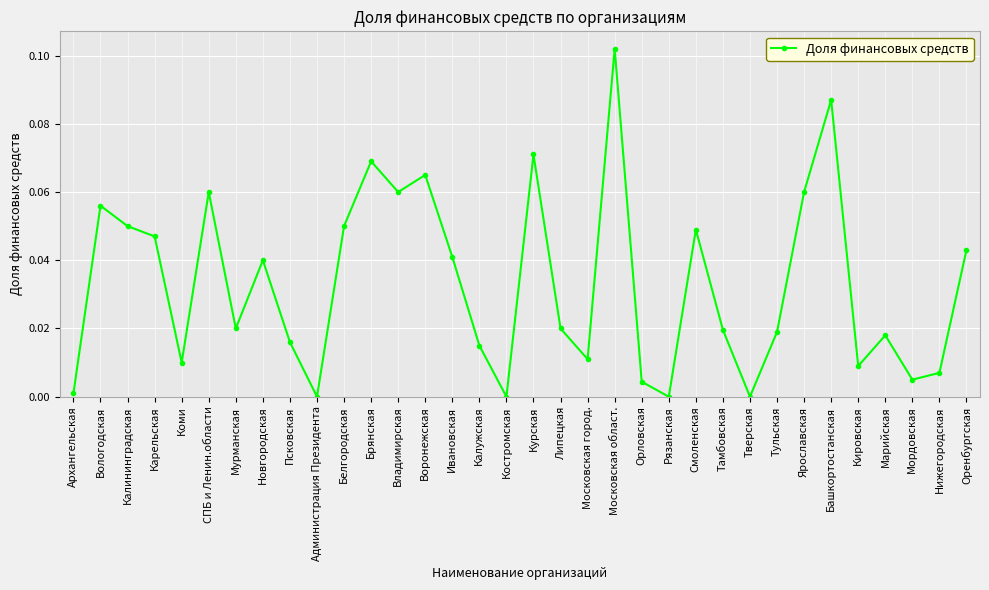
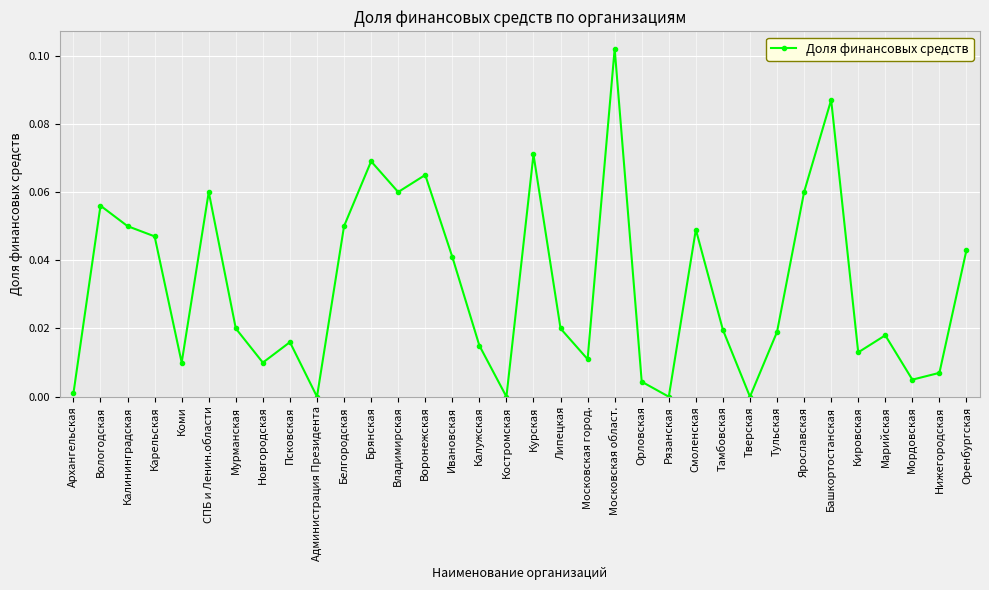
Новгородская: 0.04 -> 0.01
Кировская: 0.009 -> 0.013
